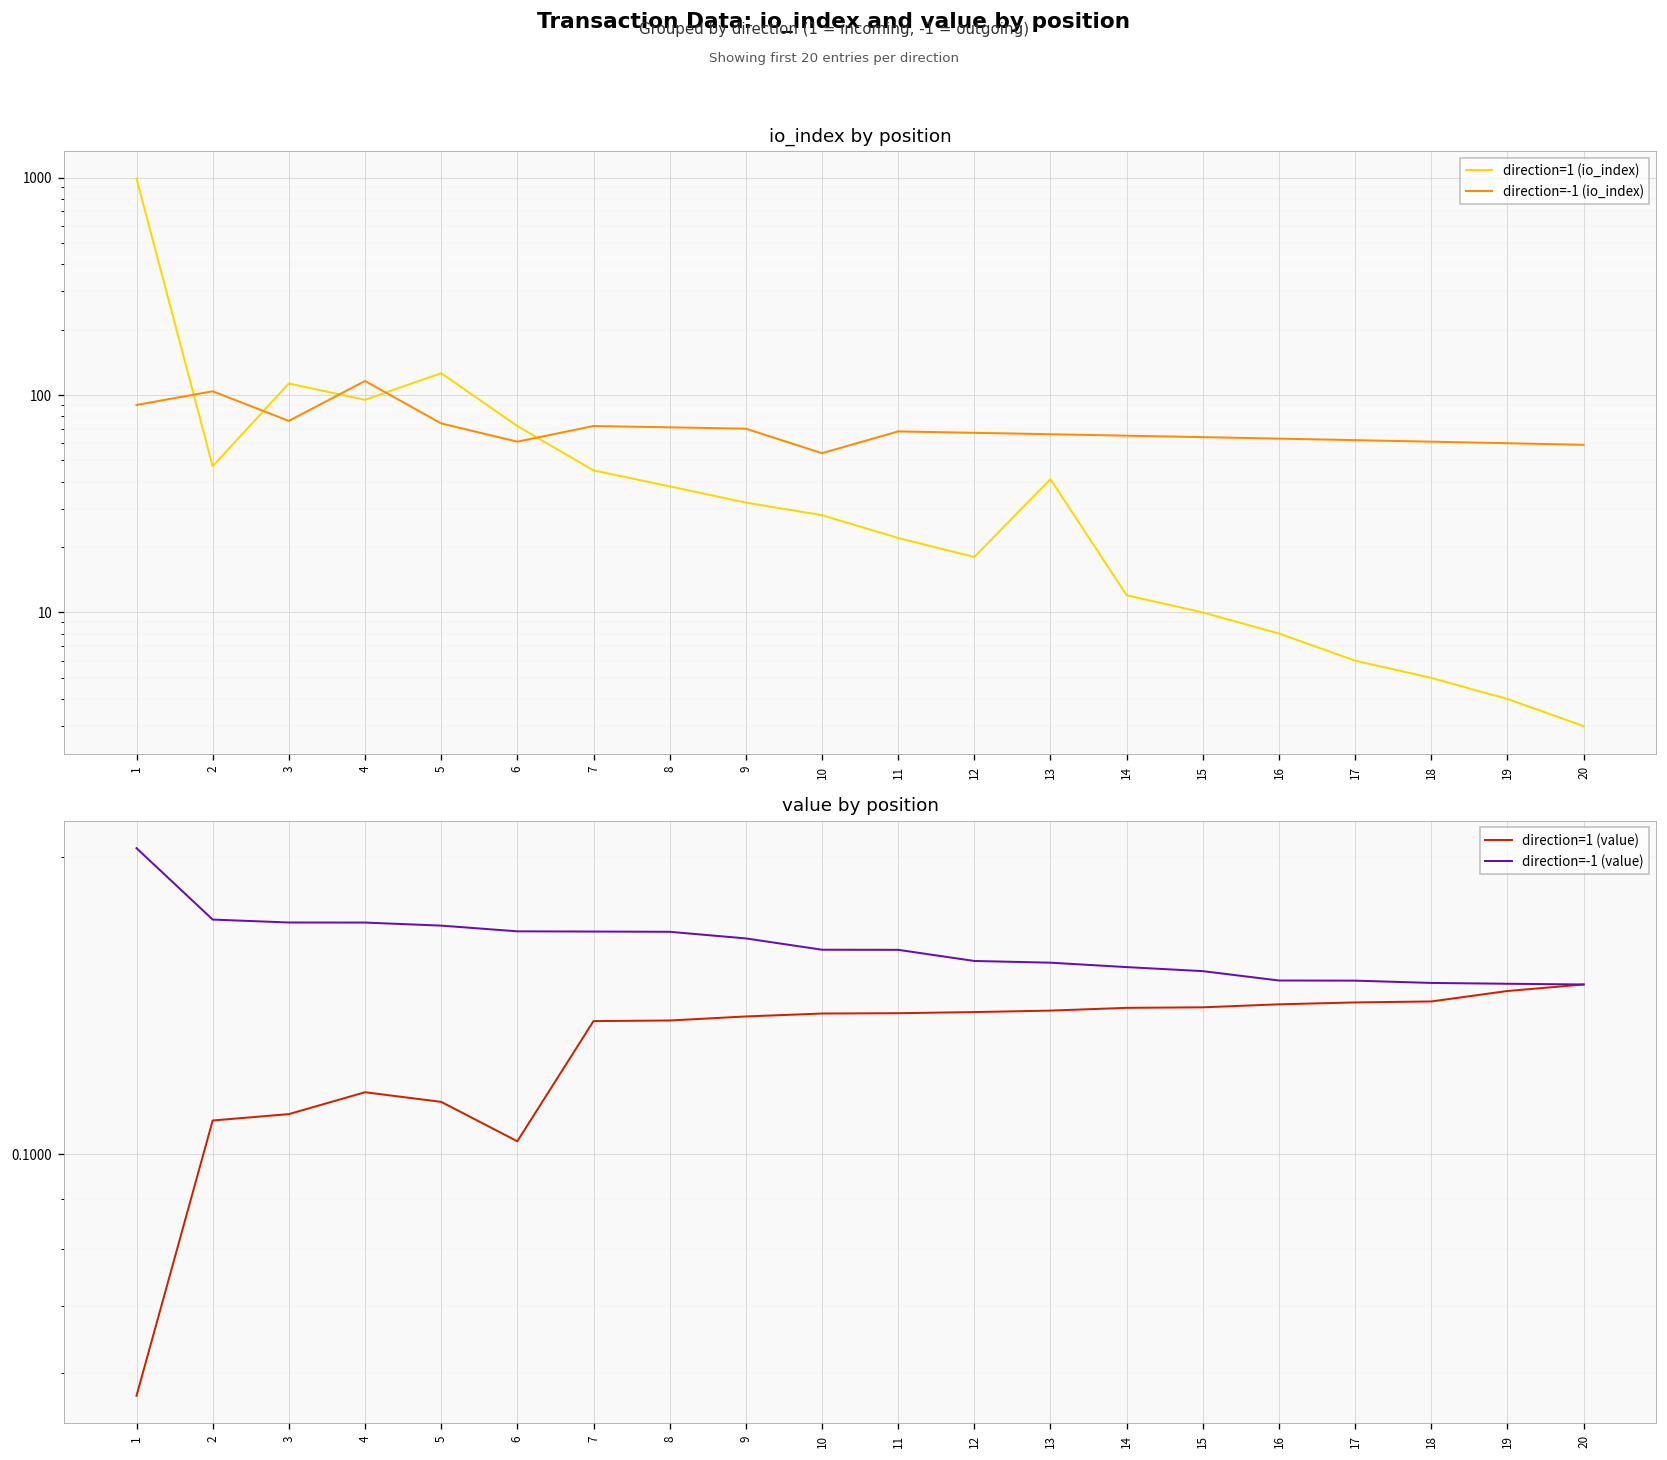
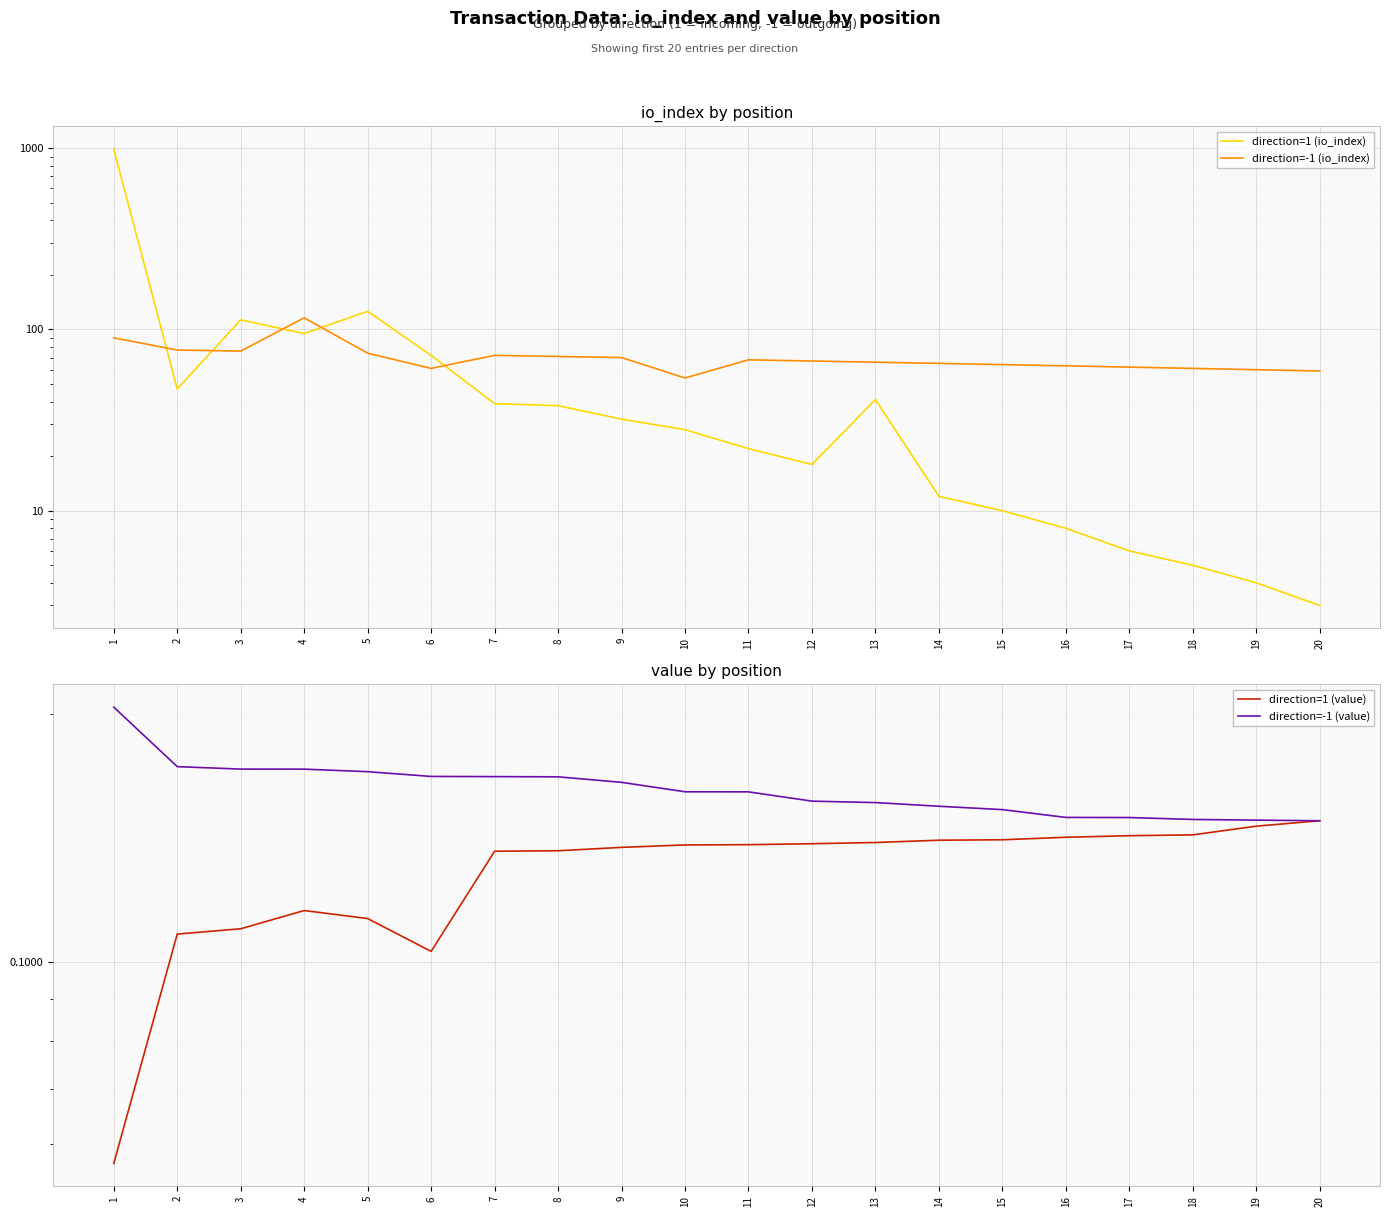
io_index by position, direction=-1 (io_index), 2: 100 -> 77
io_index by position, direction=1 (io_index), 7: 45 -> 39
